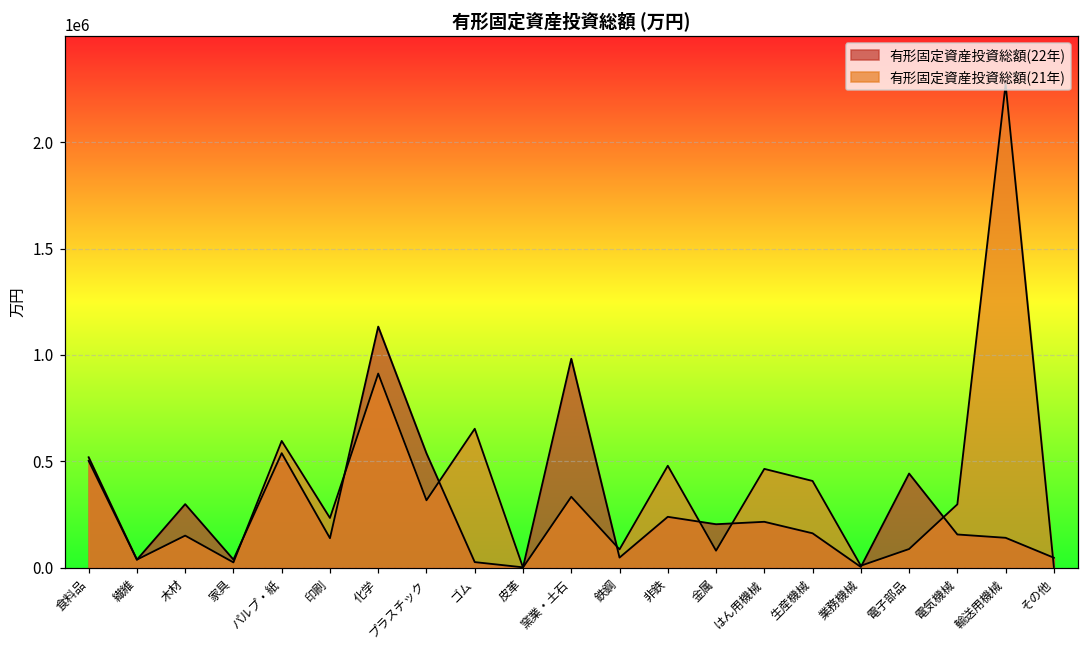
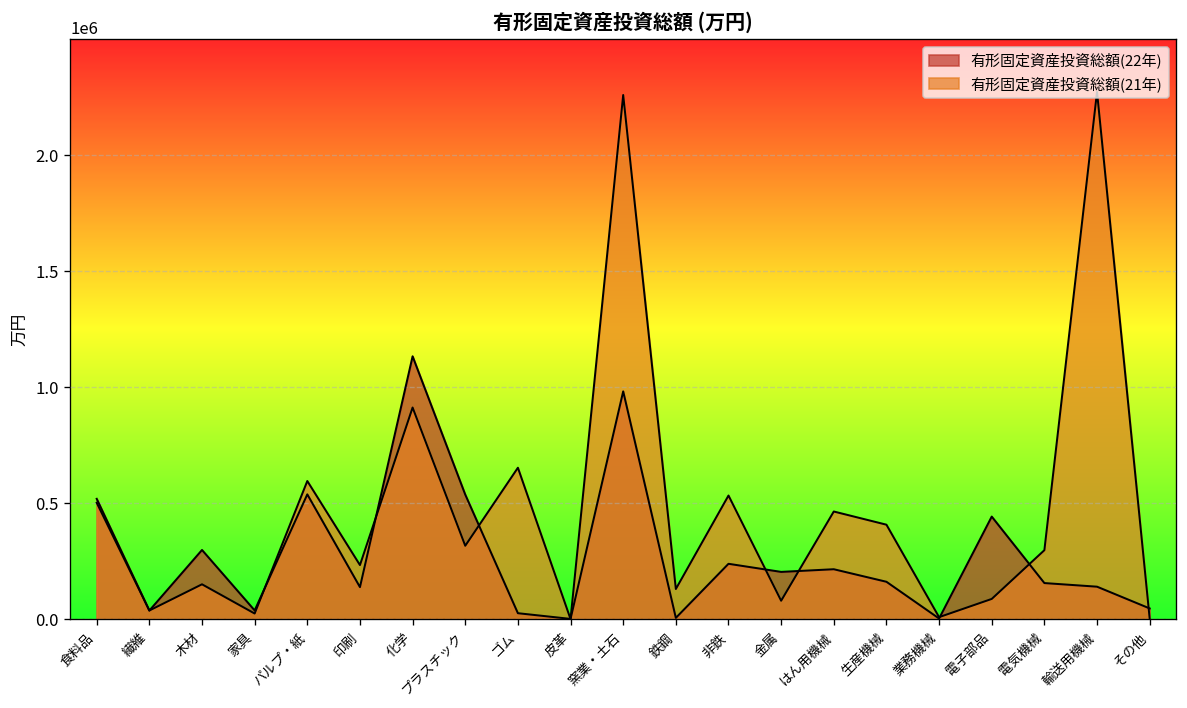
有形固定資産投資総額(21年), 窯業・土石: 330000 -> 2260000
有形固定資産投資総額(22年), 鉄鋼: 50000 -> 10000
有形固定資産投資総額(21年), 鉄鋼: 90000 -> 130000
有形固定資産投資総額(21年), 非鉄: 480000 -> 530000
